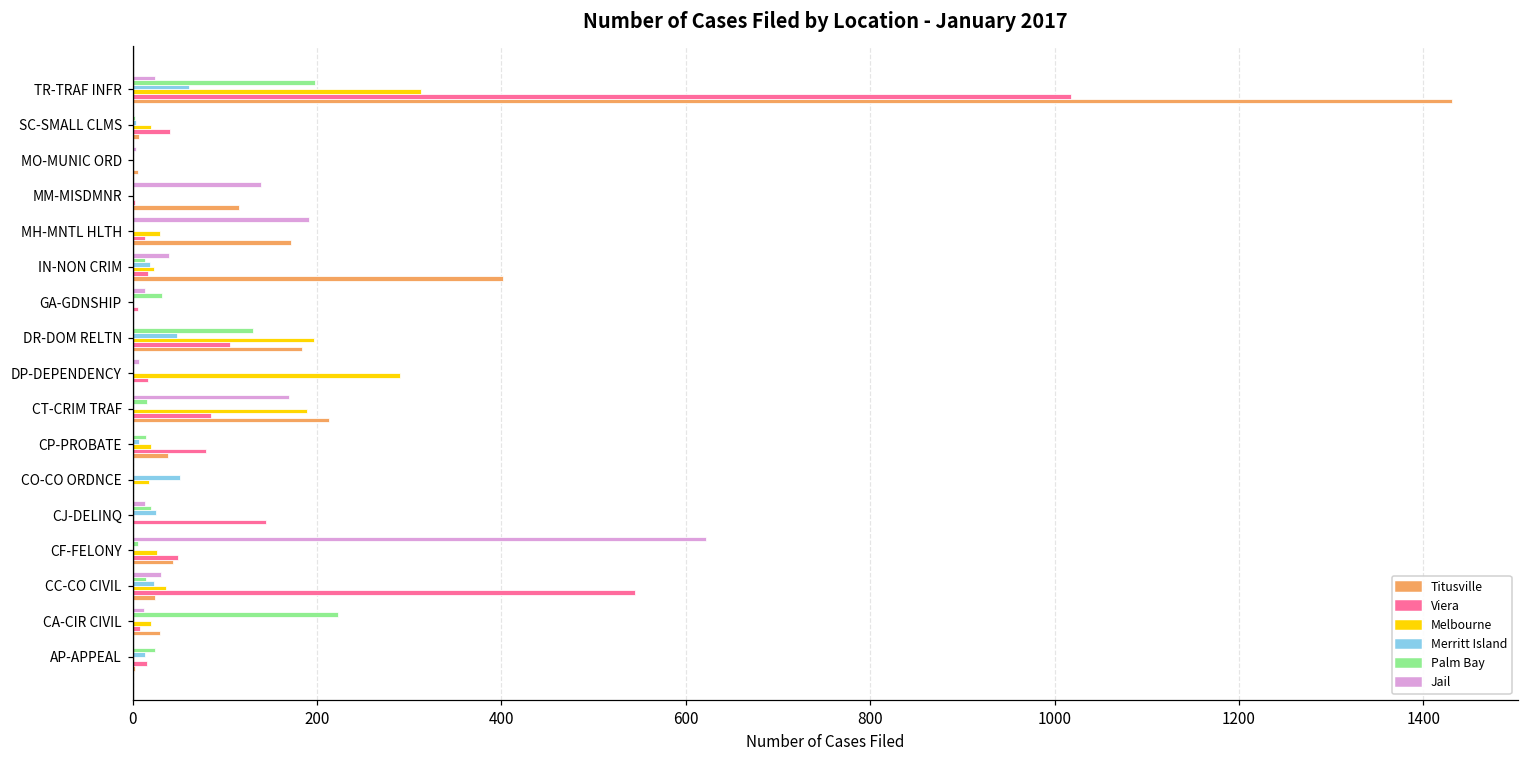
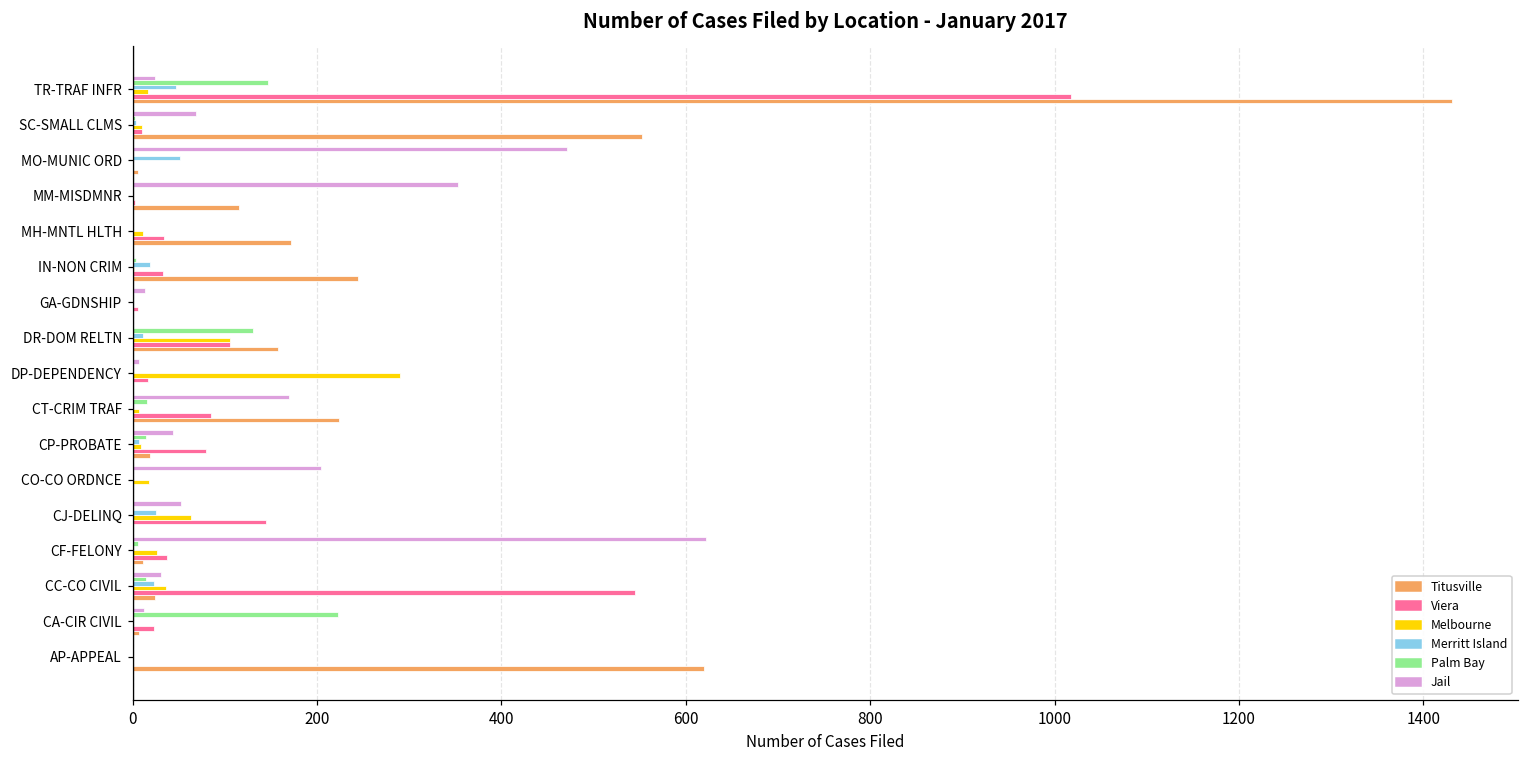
Palm Bay, TR-TRAF INFR: 200 -> 150
Merritt Island, TR-TRAF INFR: 60 -> 50
Melbourne, TR-TRAF INFR: 310 -> 20
Jail, SC-SMALL CLMS: 0 -> 70
Melbourne, SC-SMALL CLMS: 20 -> 10
Viera, SC-SMALL CLMS: 40 -> 10
Titusville, SC-SMALL CLMS: 10 -> 550
Jail, MO-MUNIC ORD: 0 -> 470
Merritt Island, MO-MUNIC ORD: 0 -> 50
Jail, MM-MISDMNR: 140 -> 350
Jail, MH-MNTL HLTH: 190 -> 0
Melbourne, MH-MNTL HLTH: 30 -> 10
Viera, MH-MNTL HLTH: 10 -> 30
Jail, IN-NON CRIM: 40 -> 0
Palm Bay, IN-NON CRIM: 10 -> 0
Melbourne, IN-NON CRIM: 20 -> 0
Viera, IN-NON CRIM: 20 -> 30
Titusville, IN-NON CRIM: 400 -> 240
Palm Bay, GA-GDNSHIP: 30 -> 0
Merritt Island, DR-DOM RELTN: 50 -> 10
Melbourne, DR-DOM RELTN: 200 -> 110
Titusville, DR-DOM RELTN: 180 -> 160
Melbourne, CT-CRIM TRAF: 190 -> 10
Titusville, CT-CRIM TRAF: 210 -> 220
Jail, CP-PROBATE: 0 -> 40
Melbourne, CP-PROBATE: 20 -> 10
Titusville, CP-PROBATE: 40 -> 20
Jail, CO-CO ORDNCE: 0 -> 200
Merritt Island, CO-CO ORDNCE: 50 -> 0
Jail, CJ-DELINQ: 10 -> 50
Palm Bay, CJ-DELINQ: 20 -> 0
Melbourne, CJ-DELINQ: 0 -> 60
Viera, CF-FELONY: 50 -> 40
Titusville, CF-FELONY: 40 -> 10
Melbourne, CA-CIR CIVIL: 20 -> 0
Viera, CA-CIR CIVIL: 10 -> 20
Titusville, CA-CIR CIVIL: 30 -> 10
Palm Bay, AP-APPEAL: 20 -> 0
Merritt Island, AP-APPEAL: 10 -> 0
Viera, AP-APPEAL: 20 -> 0
Titusville, AP-APPEAL: 0 -> 620
